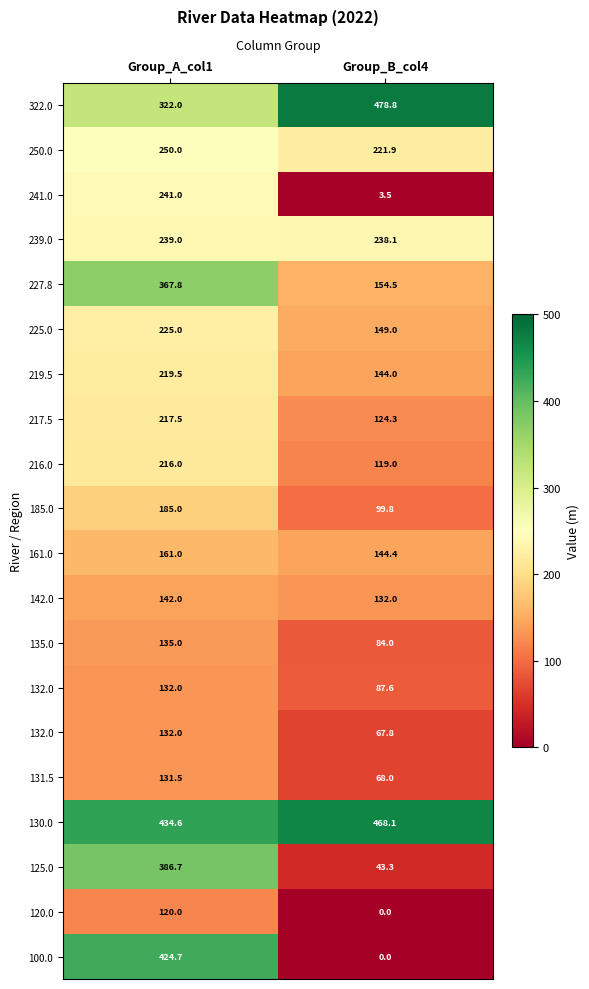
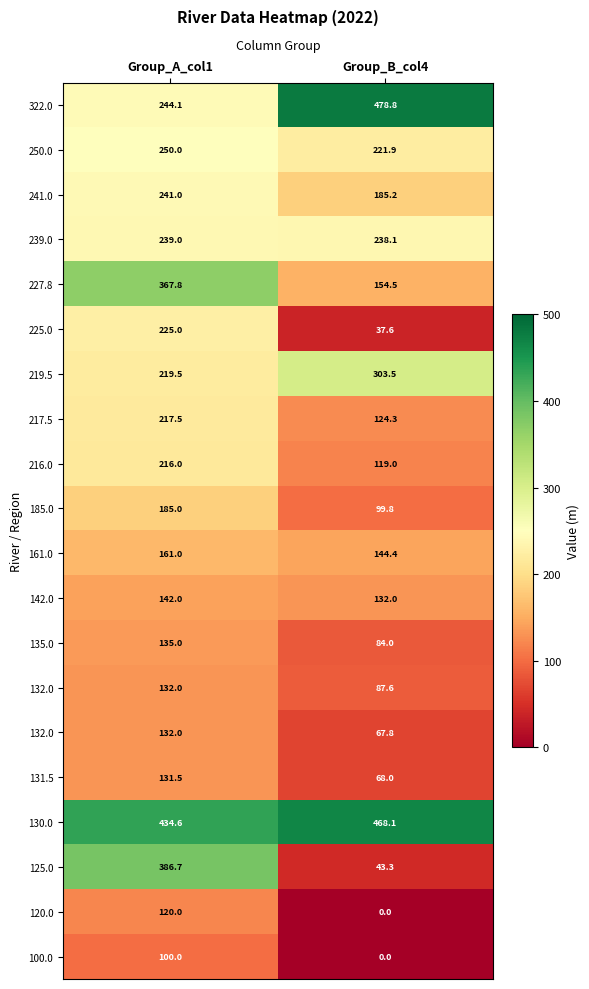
322.0, Group_A_col1: 322.0 -> 244.1
241.0, Group_B_col4: 3.5 -> 185.2
225.0, Group_B_col4: 149.0 -> 37.6
219.5, Group_B_col4: 144.0 -> 303.5
100.0, Group_A_col1: 424.7 -> 100.0
